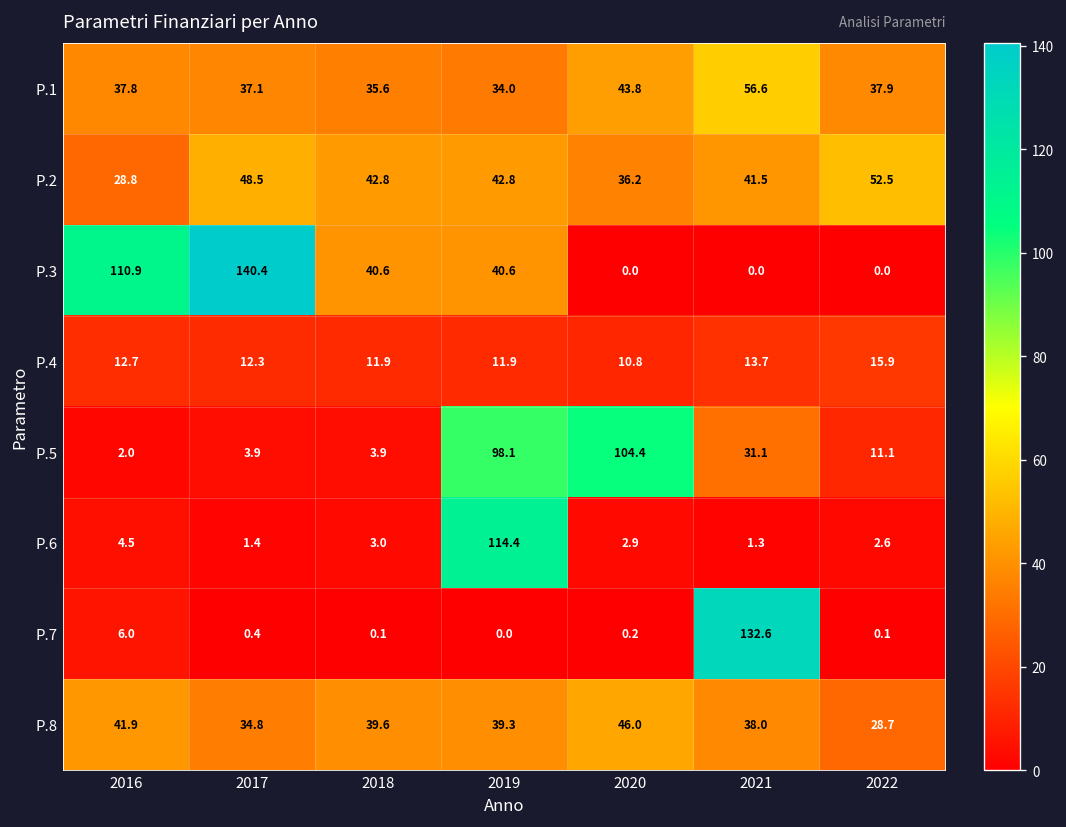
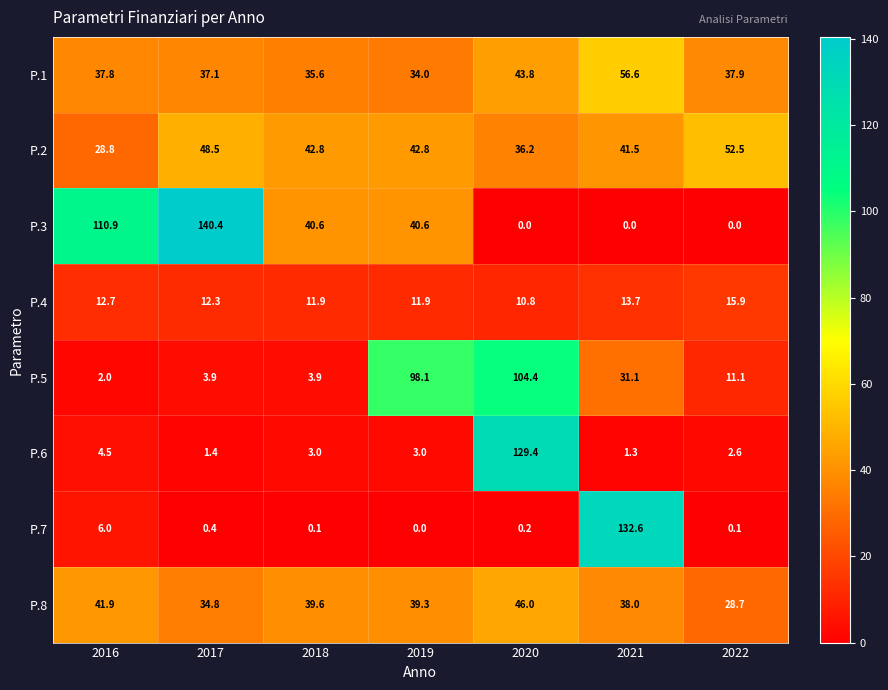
P.6, 2019: 114.4 -> 3.0
P.6, 2020: 2.9 -> 129.4
